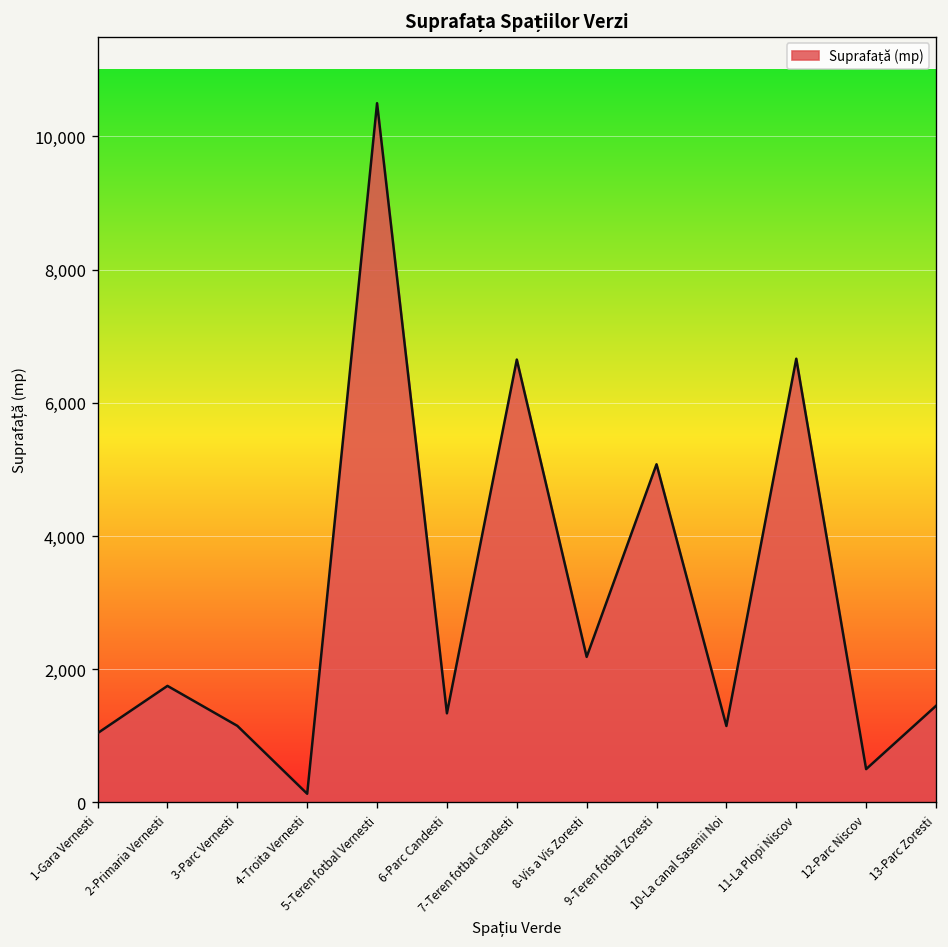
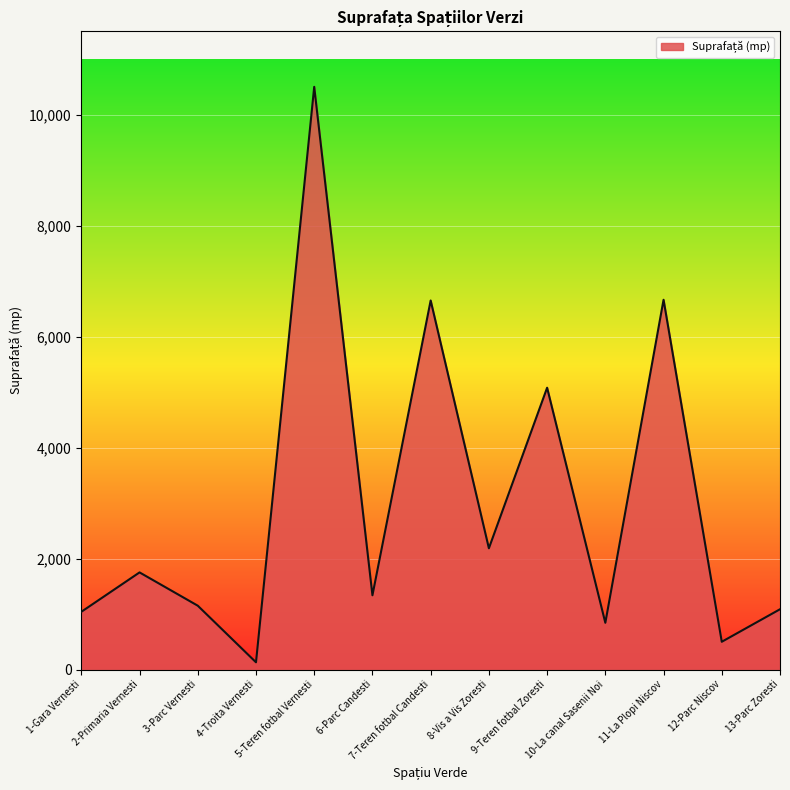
10-La canal Sasenii Noi: 1,100 -> 800
13-Parc Zoresti: 1,500 -> 1,100
